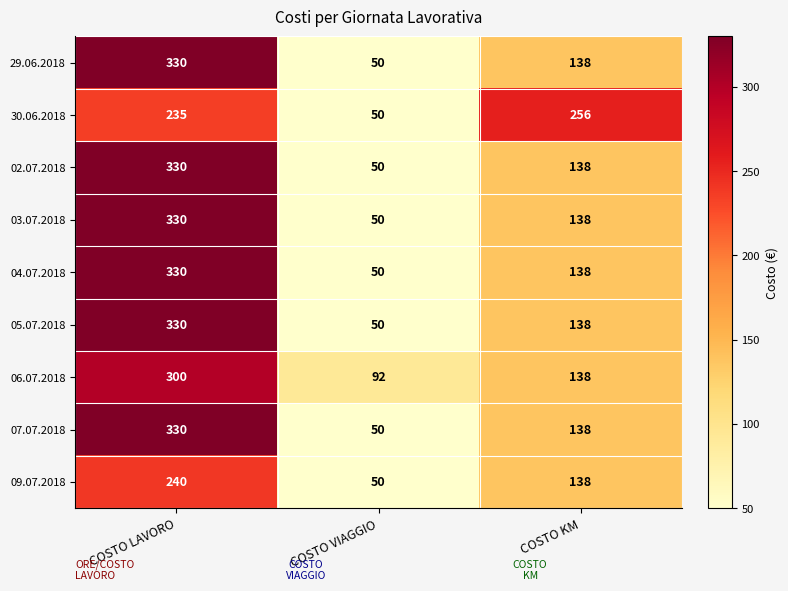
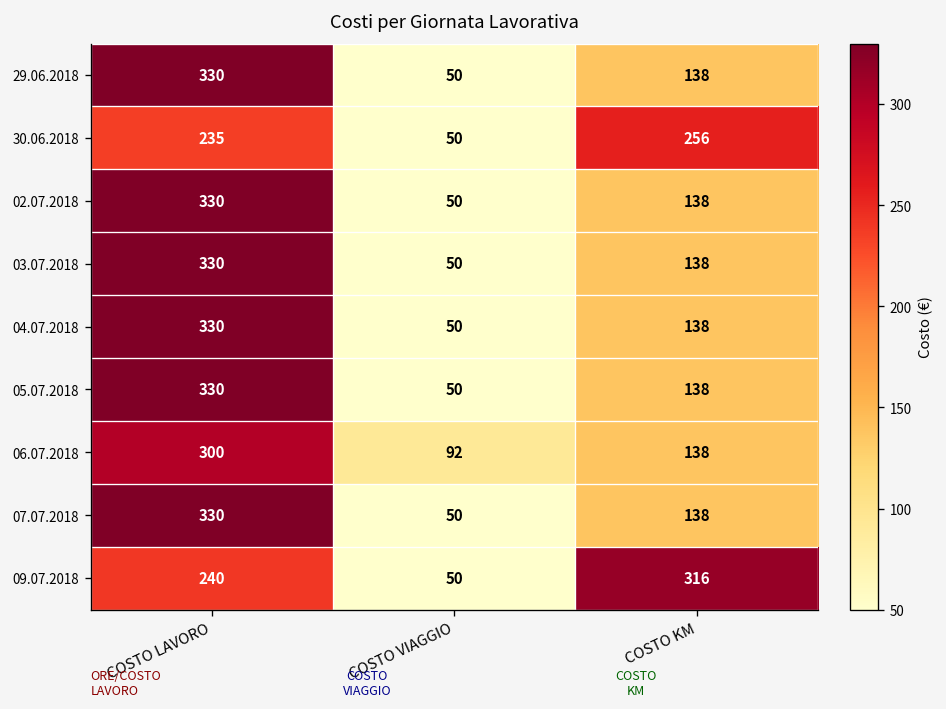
09.07.2018, COSTO KM: 138 -> 316
